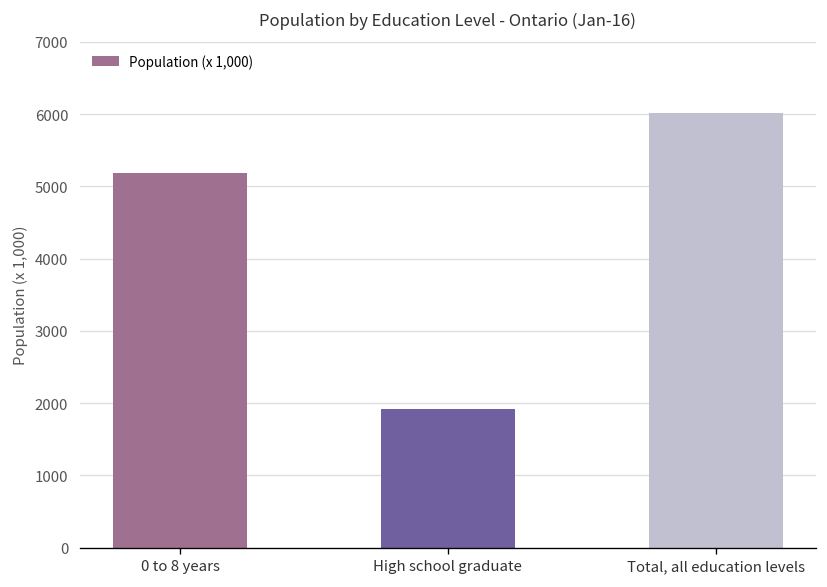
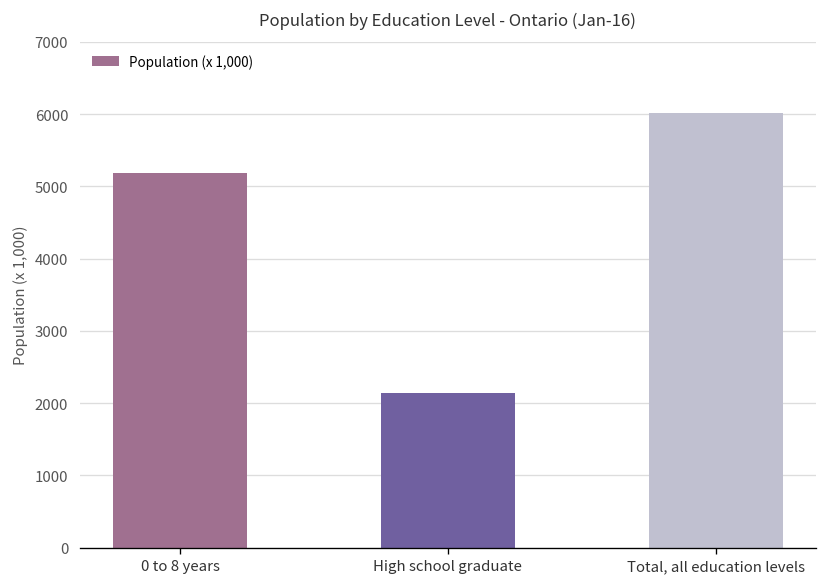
High school graduate: 1900 -> 2100
